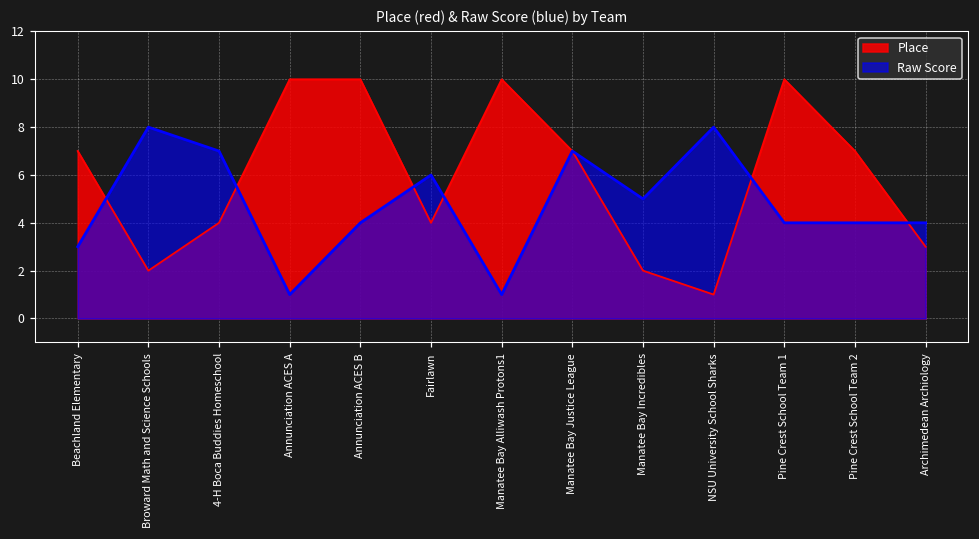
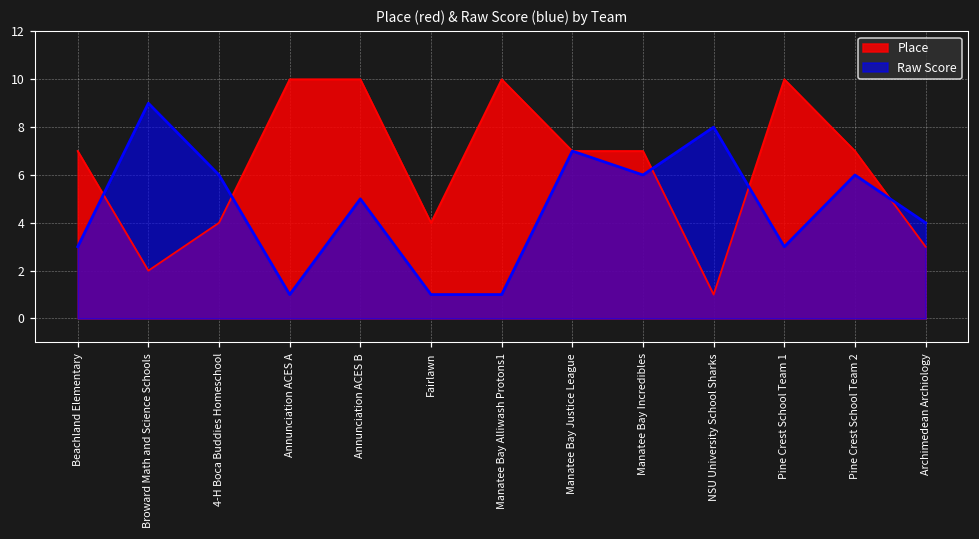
Raw Score, Broward Math and Science Schools: 8 -> 9
Raw Score, 4-H Boca Buddies Homeschool: 7 -> 6
Raw Score, Annunciation ACES B: 4 -> 5
Raw Score, Fairlawn: 6 -> 1
Place, Manatee Bay Incredibles: 2 -> 7
Raw Score, Manatee Bay Incredibles: 5 -> 6
Raw Score, Pine Crest School Team 1: 4 -> 3
Raw Score, Pine Crest School Team 2: 4 -> 6
